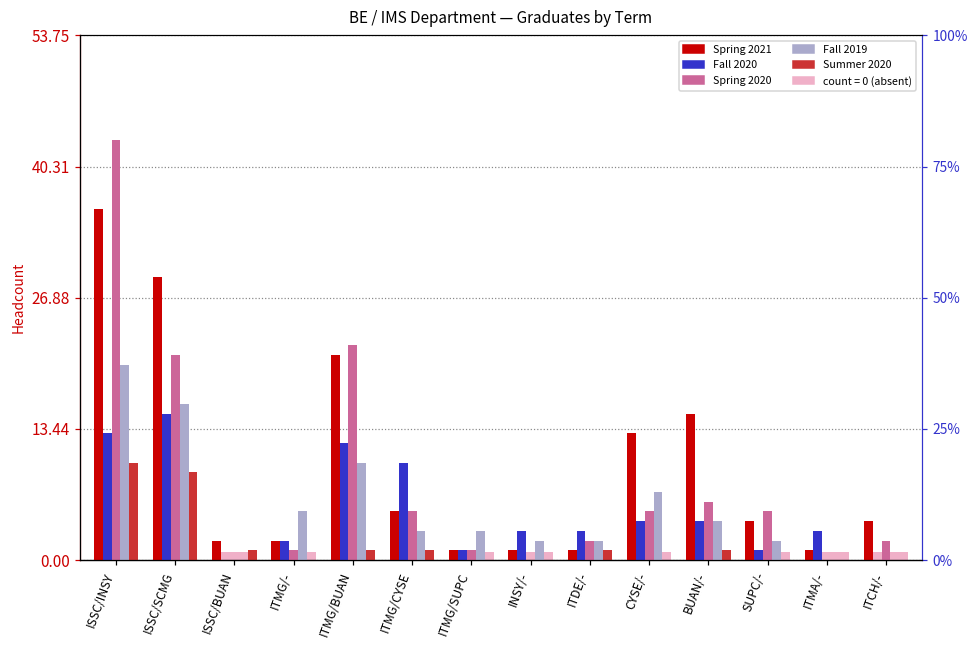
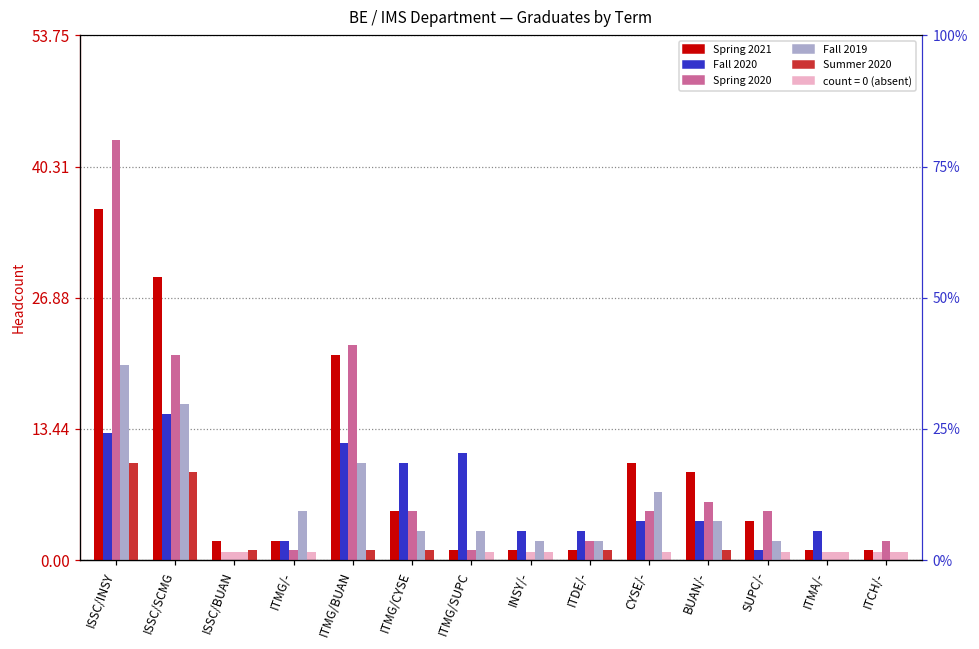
Fall 2020, ITMG/SUPC: 1 -> 11
Spring 2021, CYSE/-: 13 -> 10
Spring 2021, BUAN/-: 15 -> 9
Spring 2021, ITCH/-: 4 -> 1
